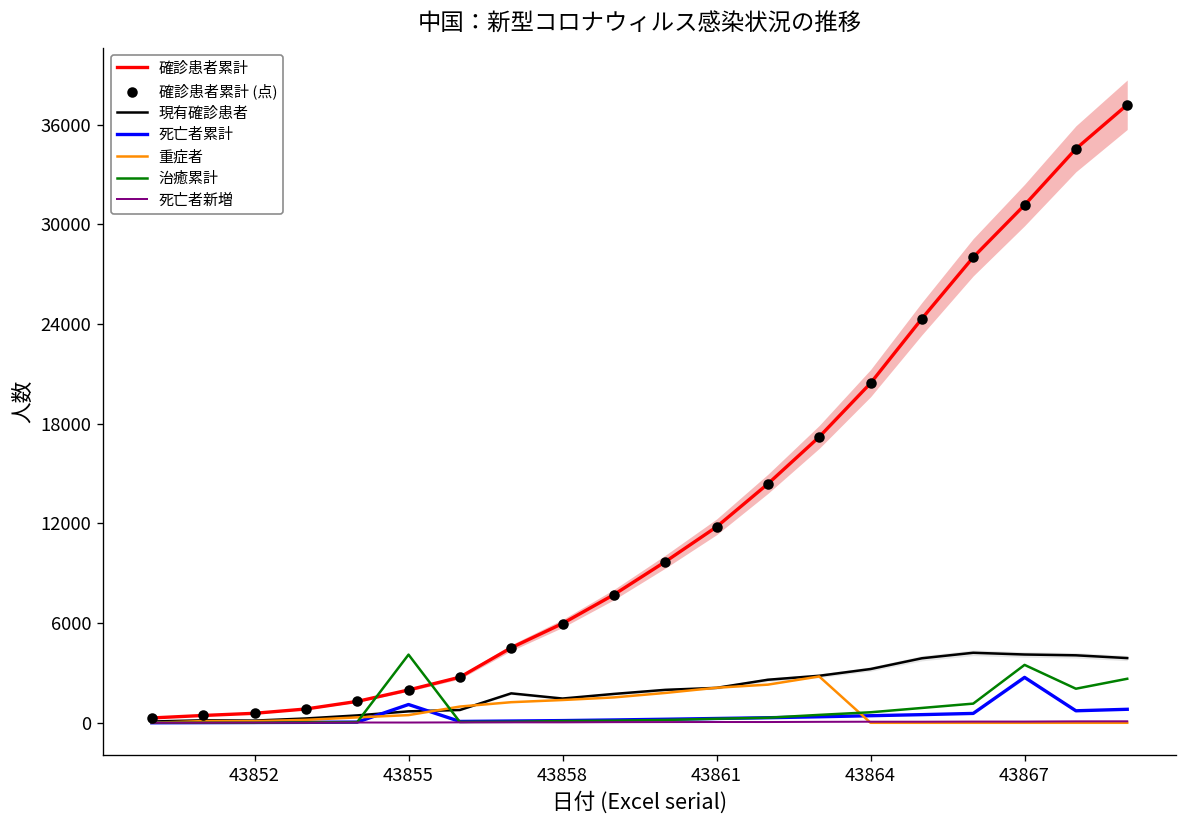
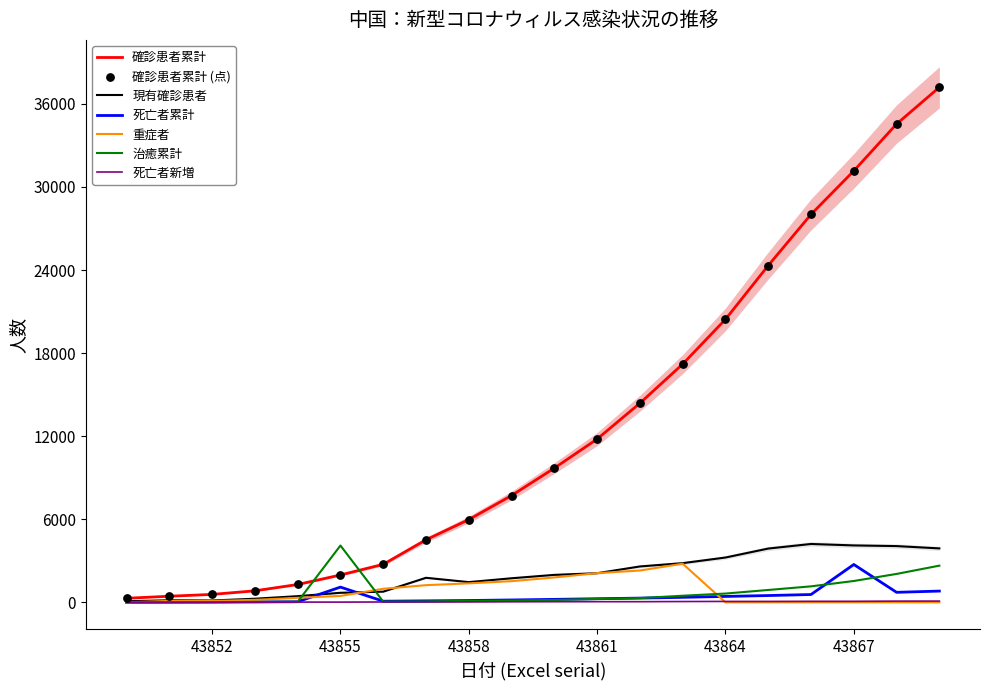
治癒累計, 43867: 3500 -> 1500
